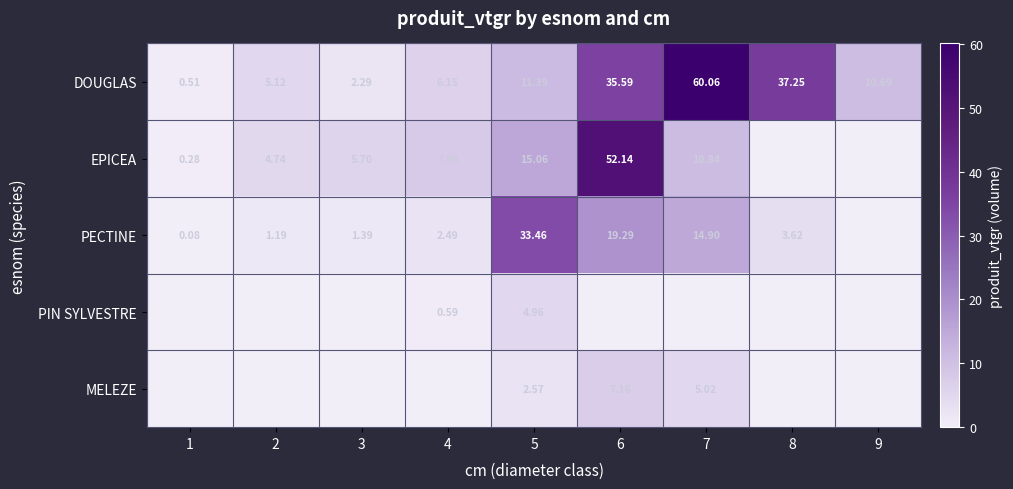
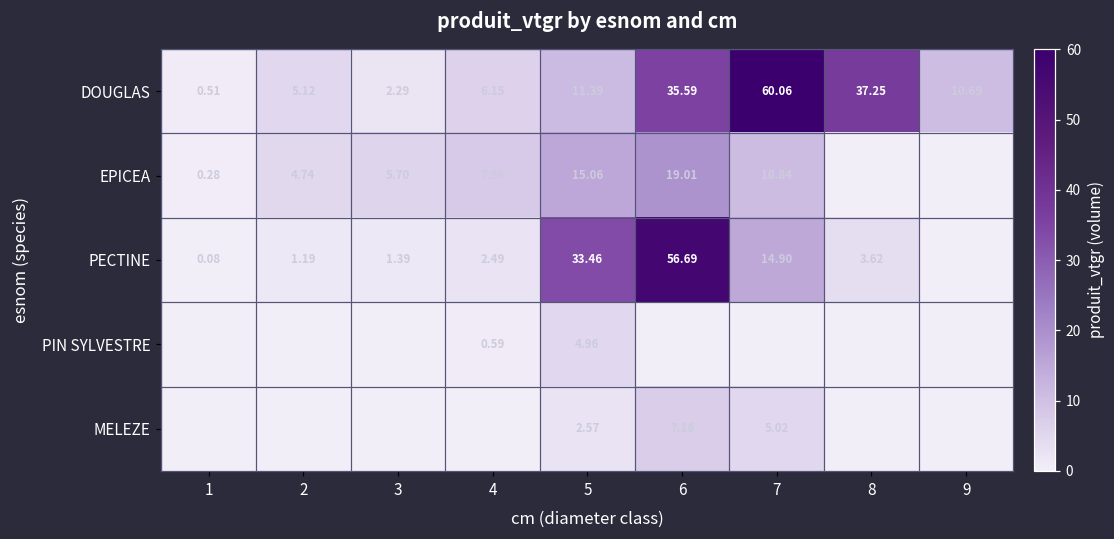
EPICEA, 6: 52.14 -> 19.01
PECTINE, 6: 19.29 -> 56.69
